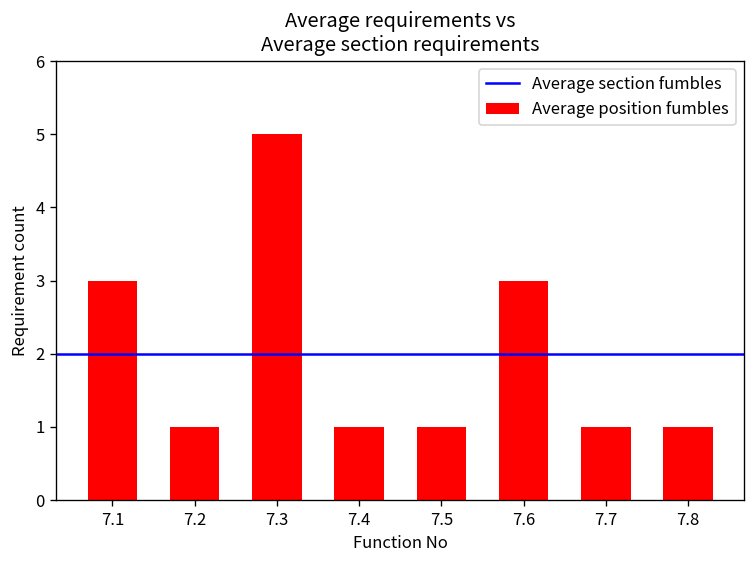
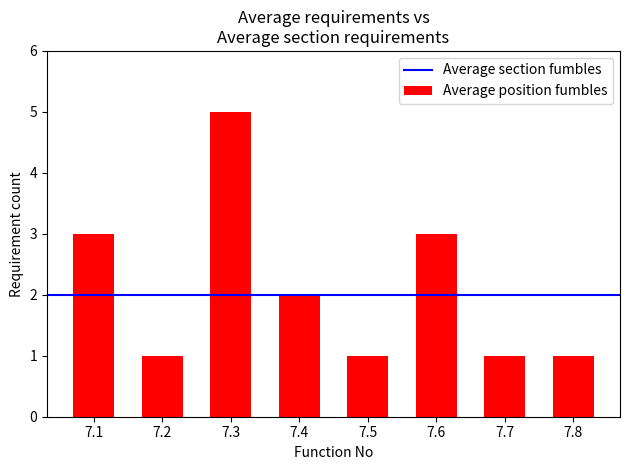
7.4: 1 -> 2
